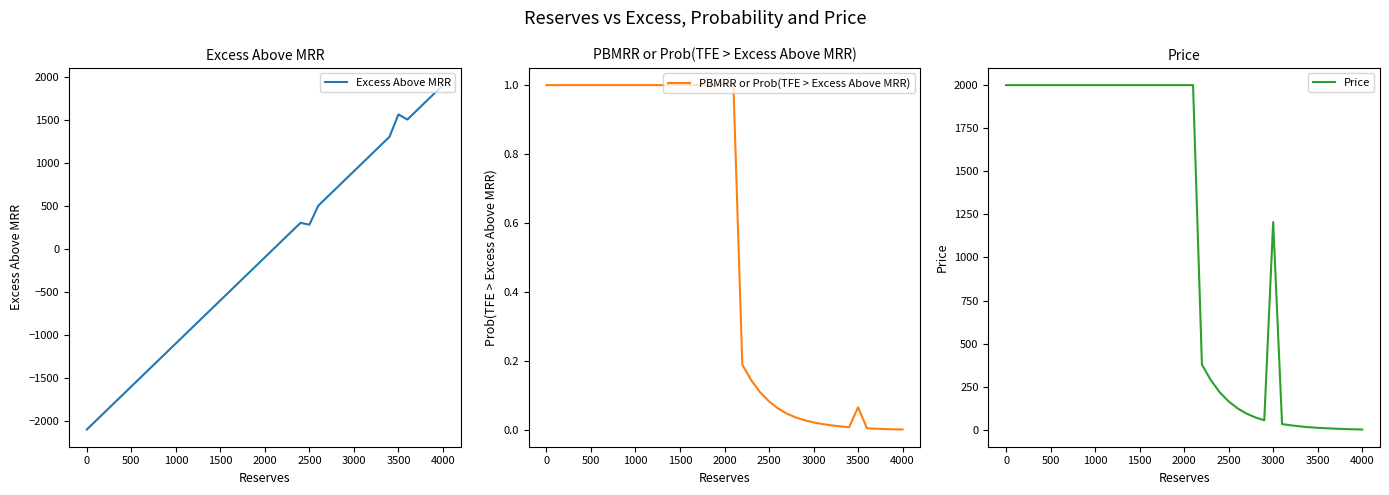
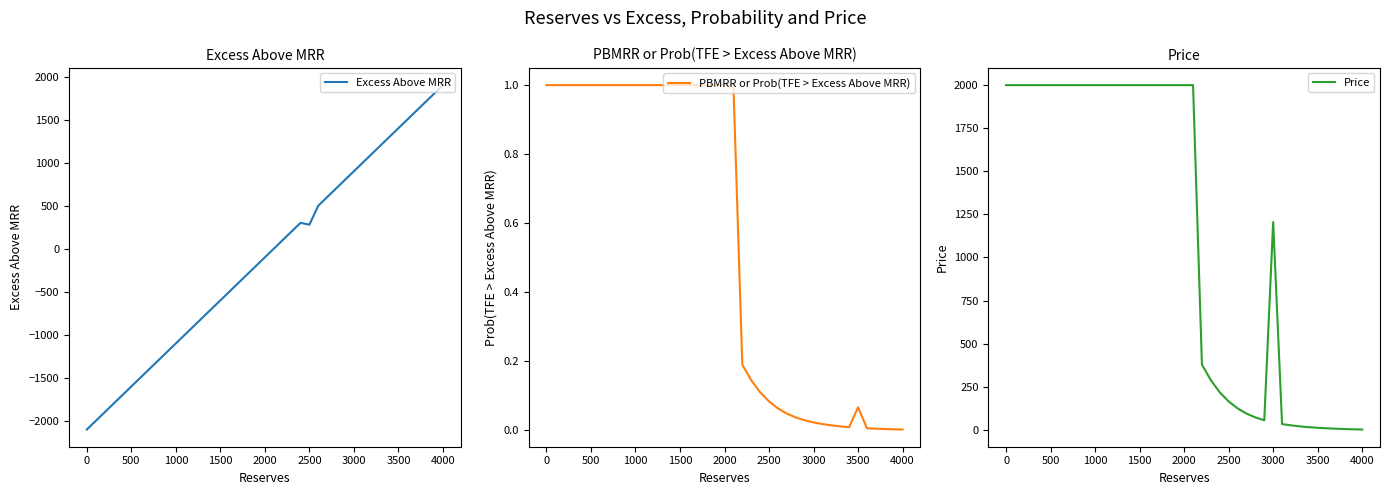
Excess Above MRR, 3500: 1600 -> 1400
